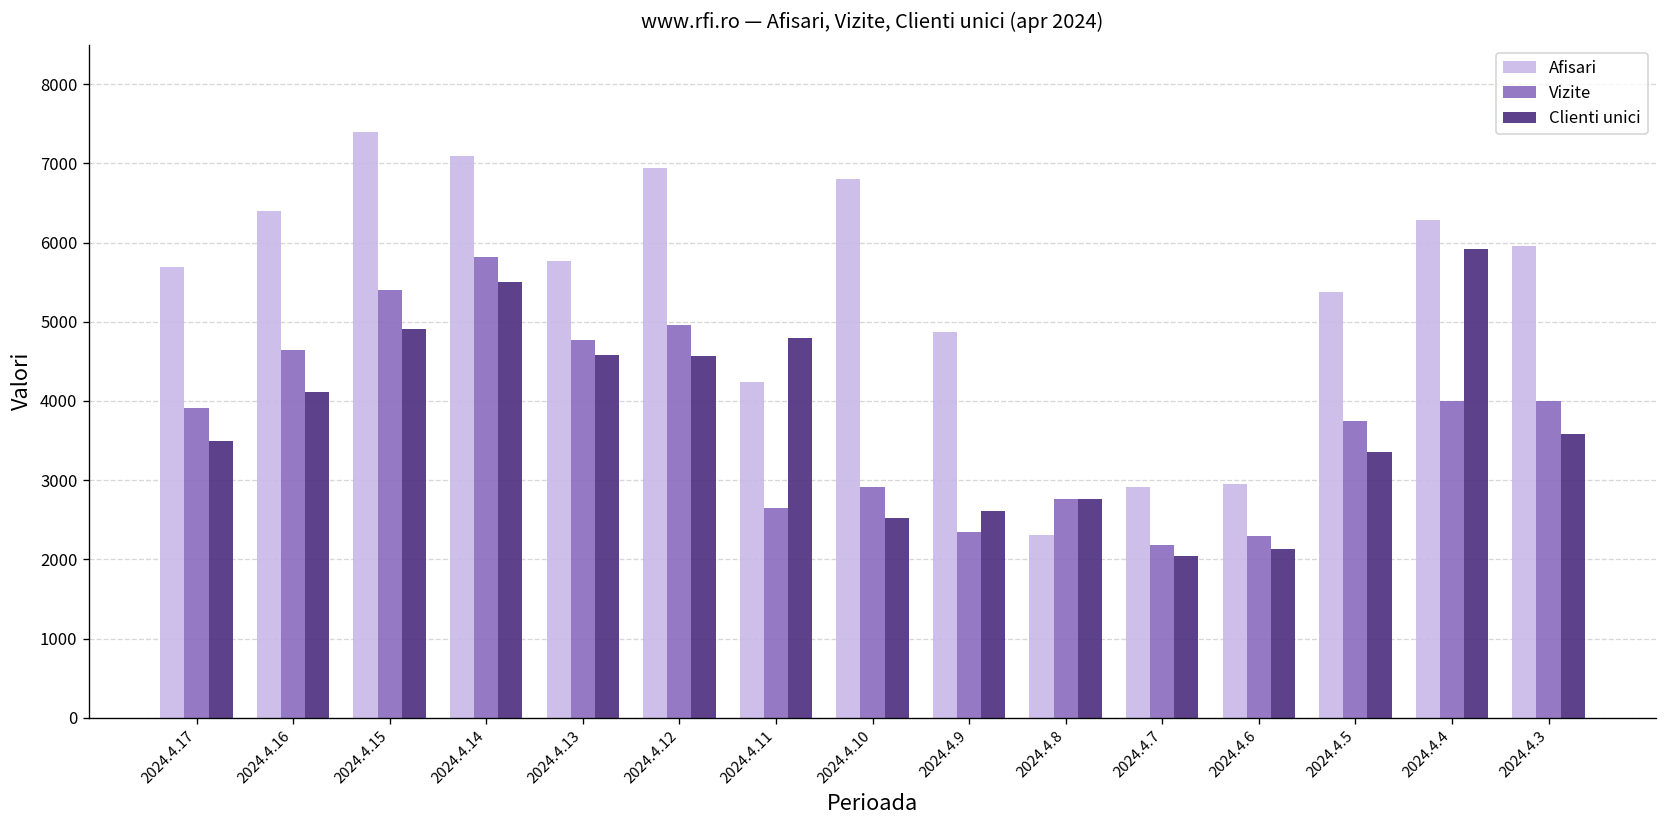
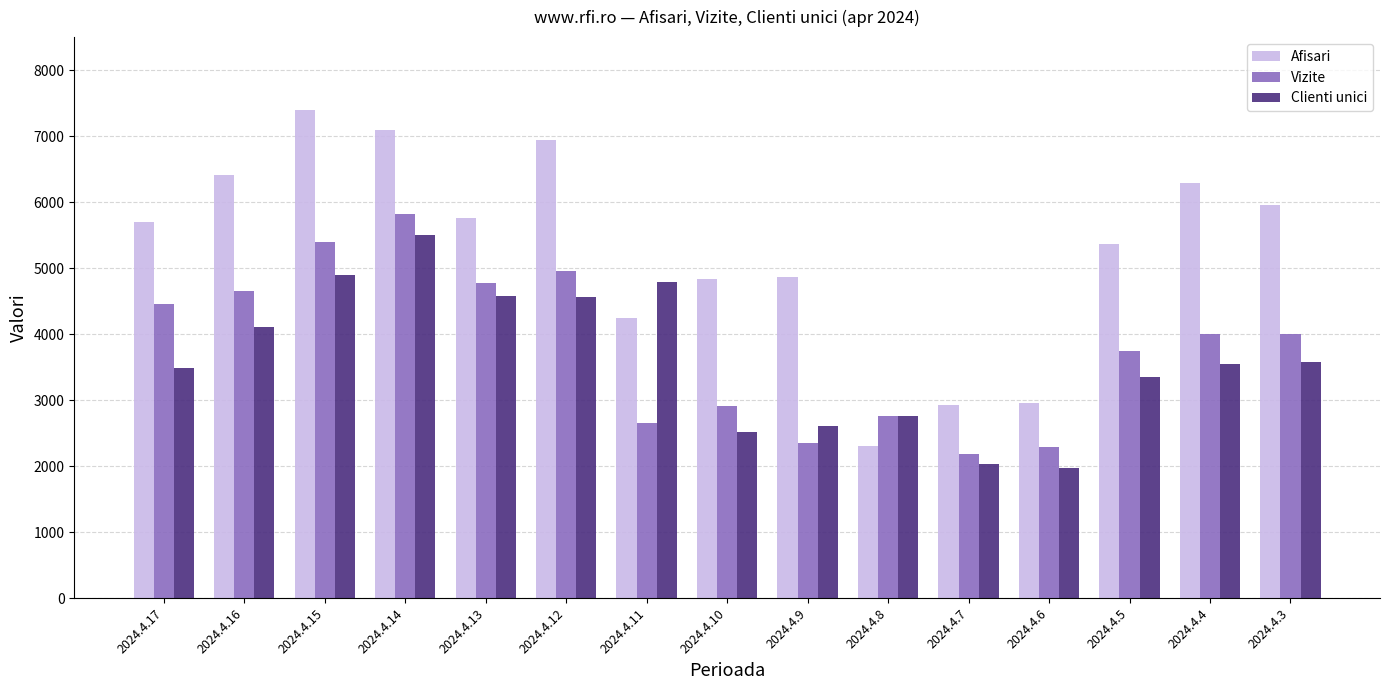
Vizite, 2024.4.17: 3900 -> 4500
Afisari, 2024.4.10: 6800 -> 4800
Clienti unici, 2024.4.6: 2100 -> 2000
Clienti unici, 2024.4.4: 5900 -> 3600
